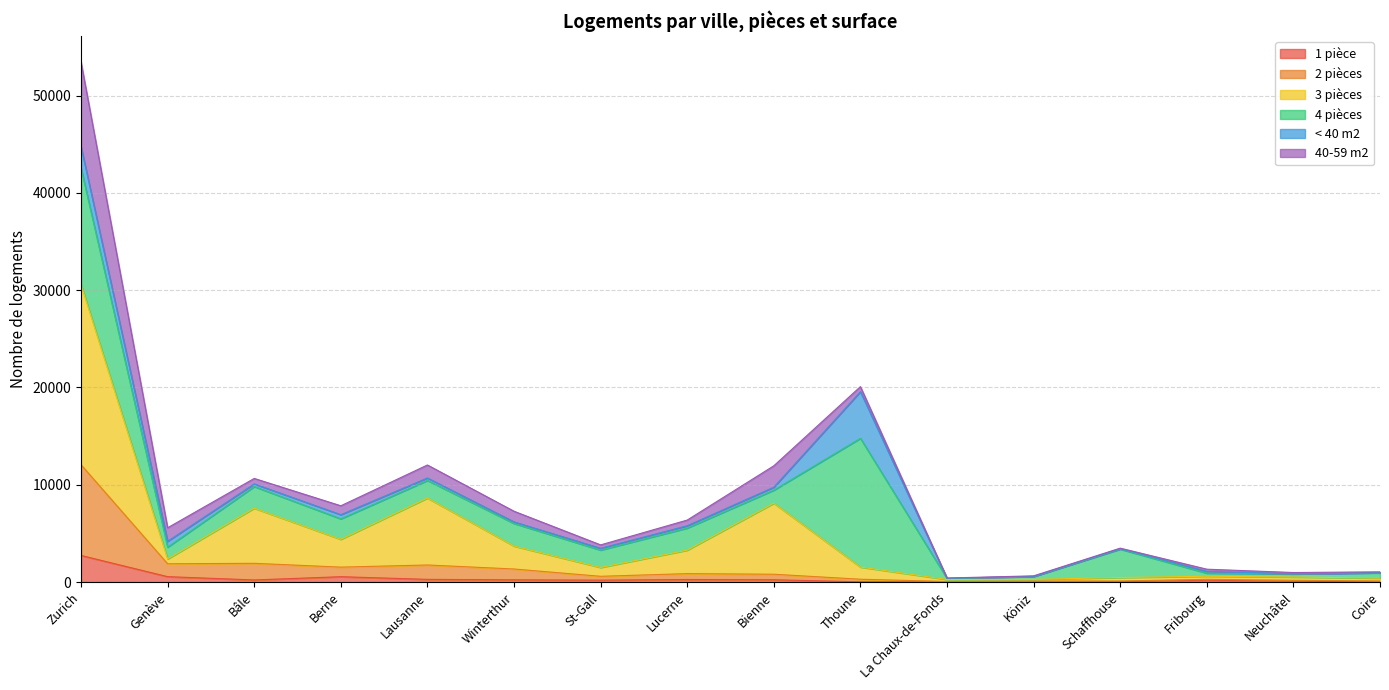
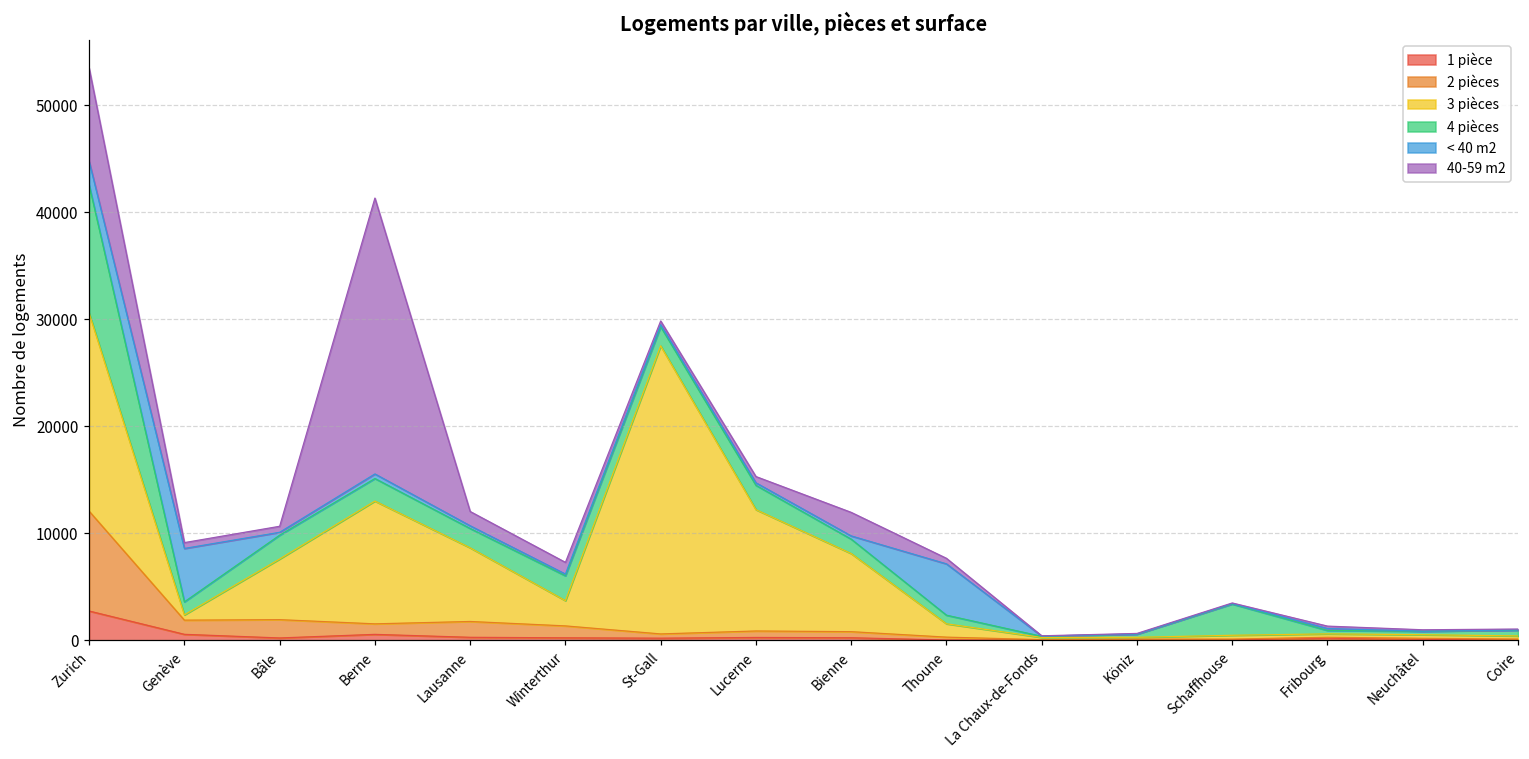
< 40 m2, Genève: 1000 -> 5000
40-59 m2, Genève: 1400 -> 500
3 pièces, Berne: 3000 -> 11000
40-59 m2, Berne: 1000 -> 26000
3 pièces, St-Gall: 1000 -> 27000
3 pièces, Lucerne: 2000 -> 11000
4 pièces, Thoune: 13000 -> 1000
